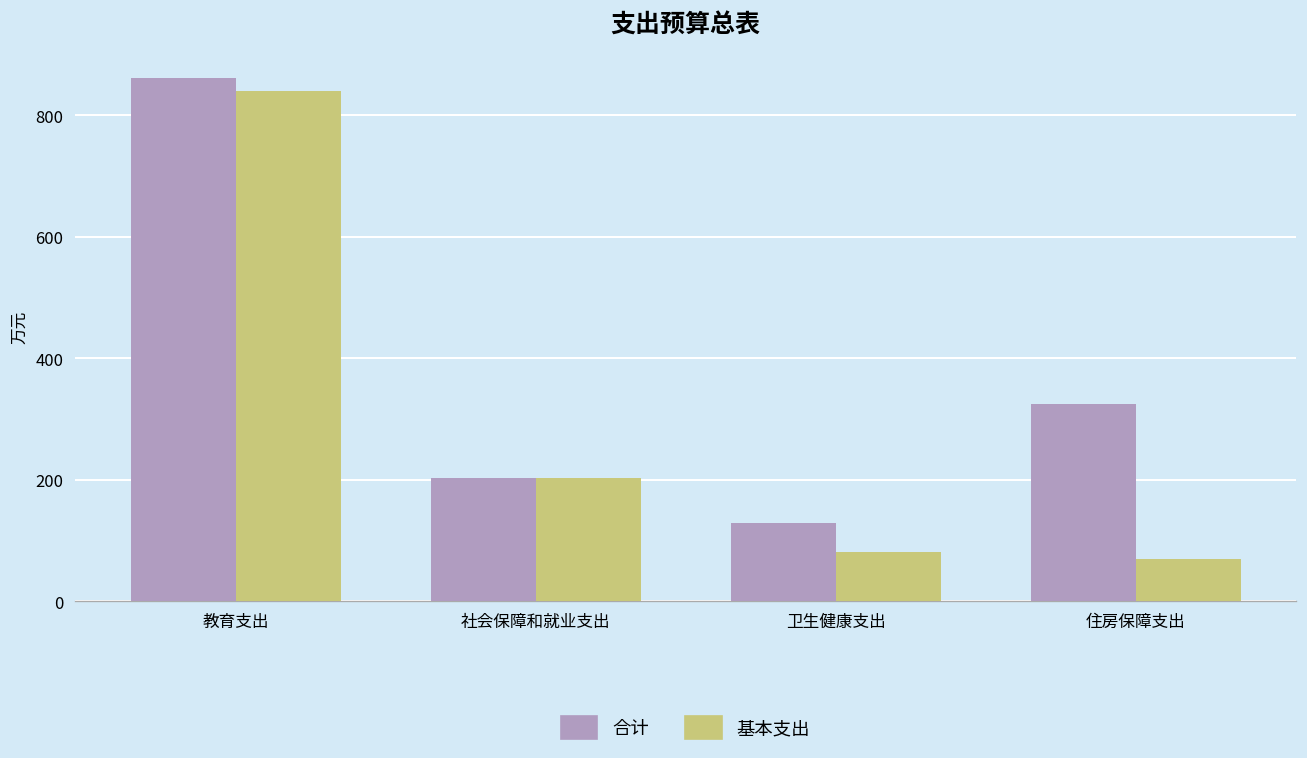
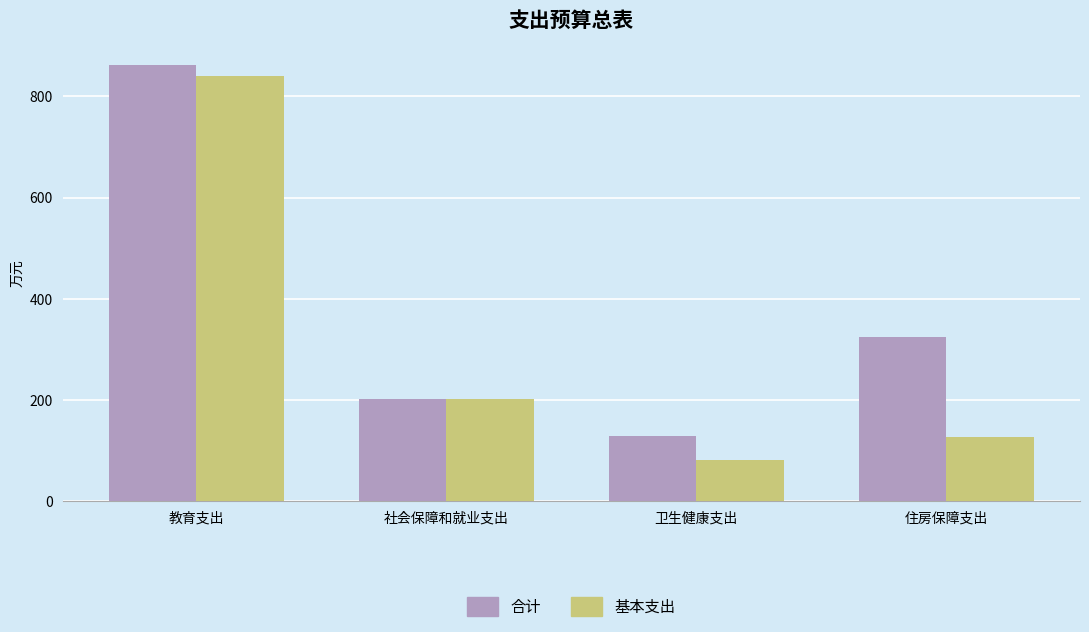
基本支出, 住房保障支出: 70 -> 130
